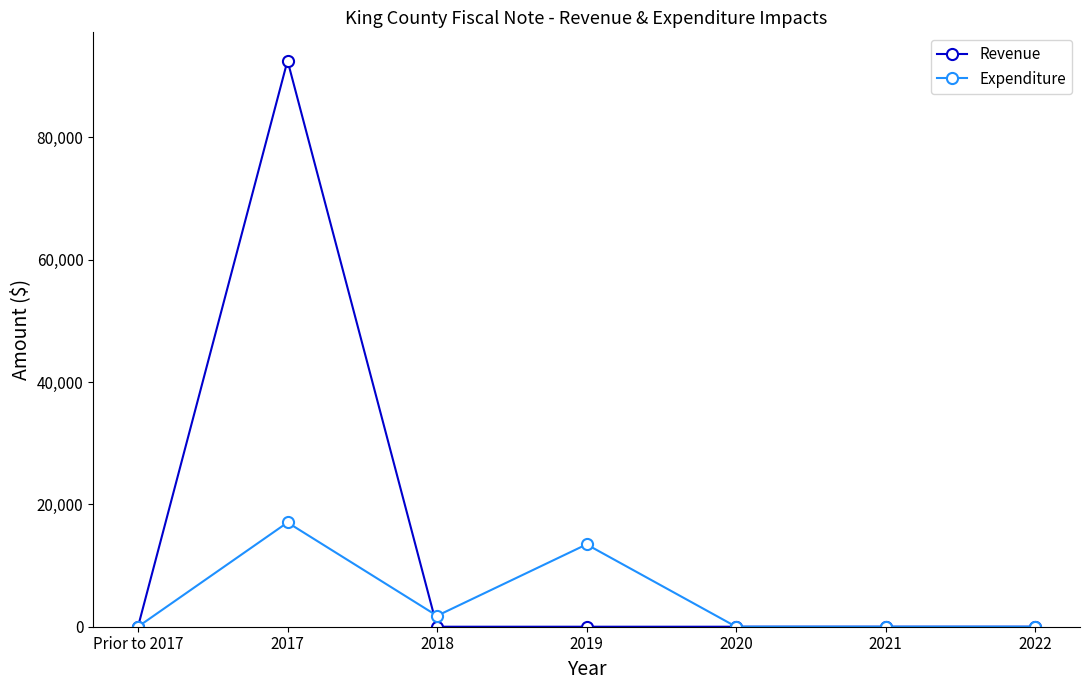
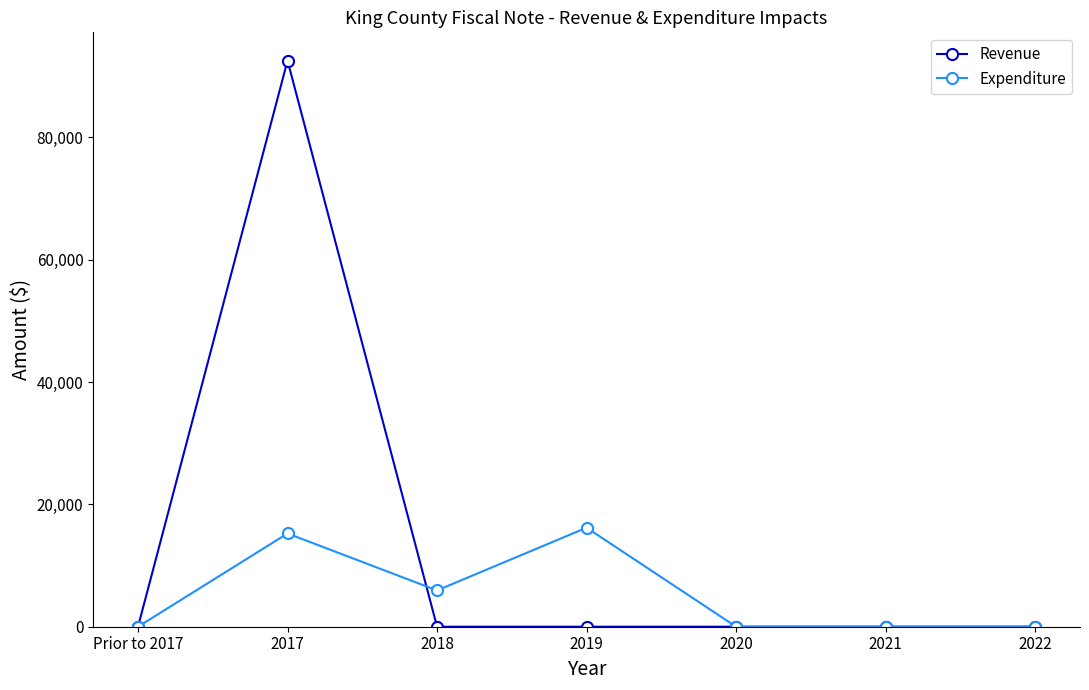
Expenditure, 2017: 17,000 -> 15,000
Expenditure, 2018: 2,000 -> 6,000
Expenditure, 2019: 13,000 -> 16,000
